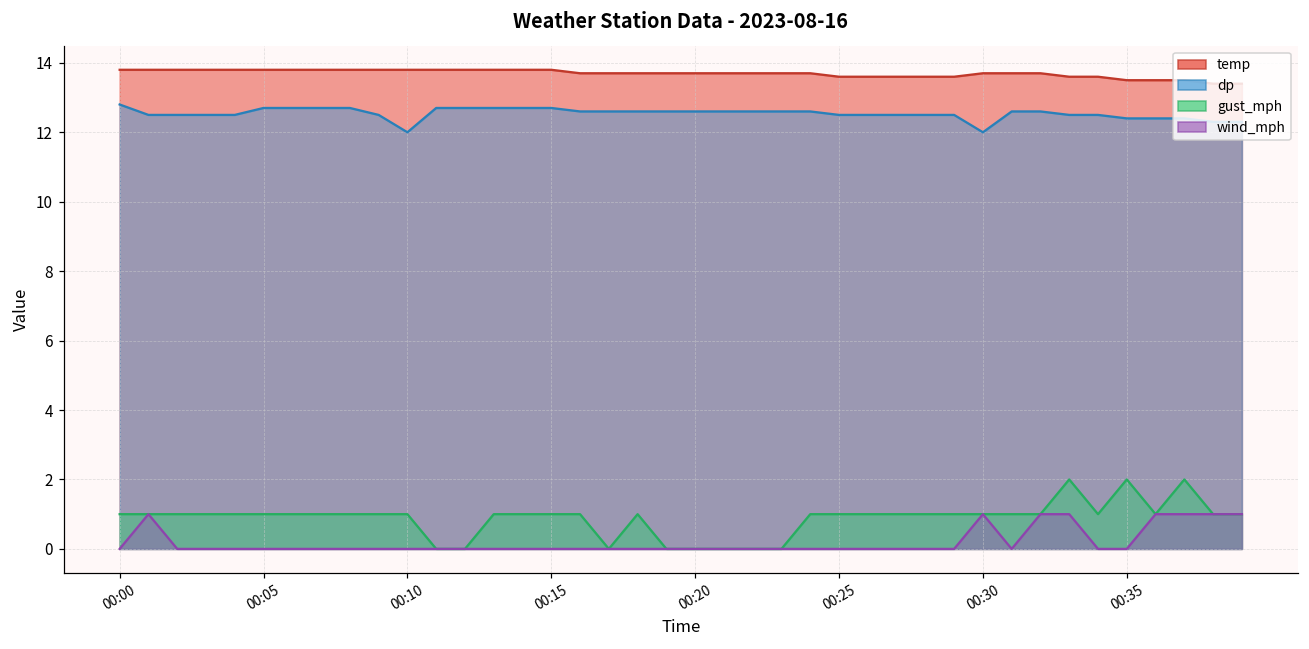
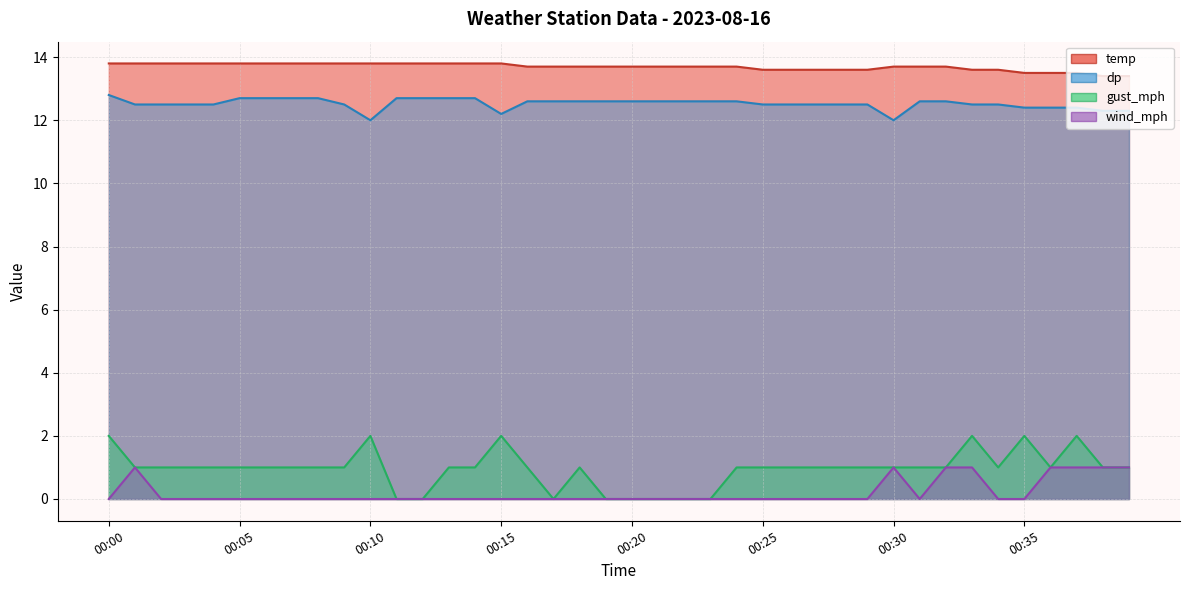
gust_mph, 00:00: 1 -> 2
gust_mph, 00:10: 1 -> 2
dp, 00:15: 12.7 -> 12.2
gust_mph, 00:15: 1 -> 2
